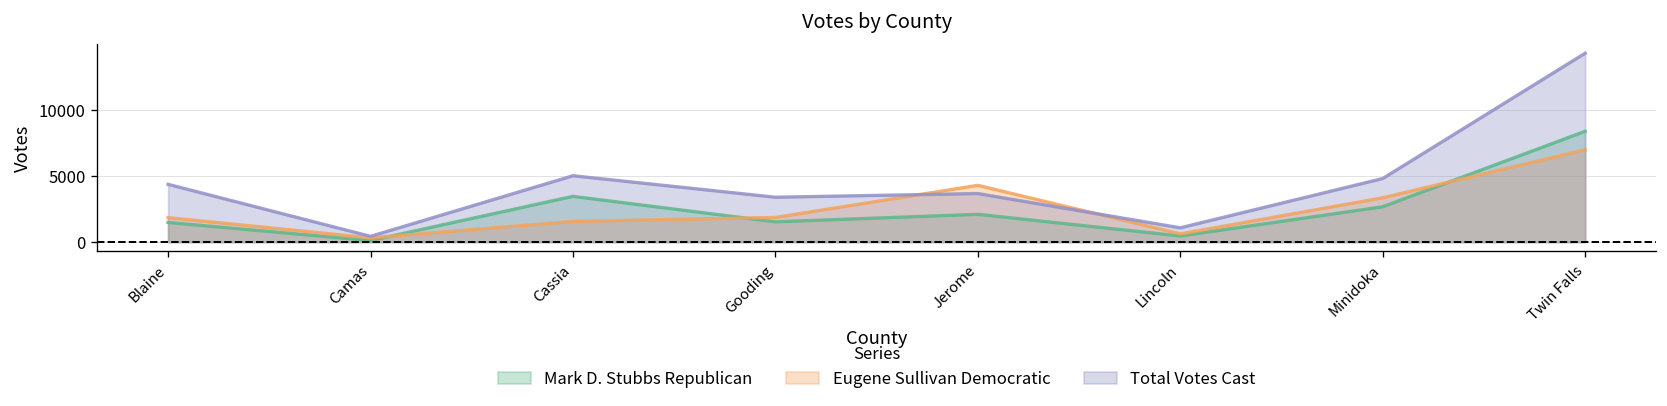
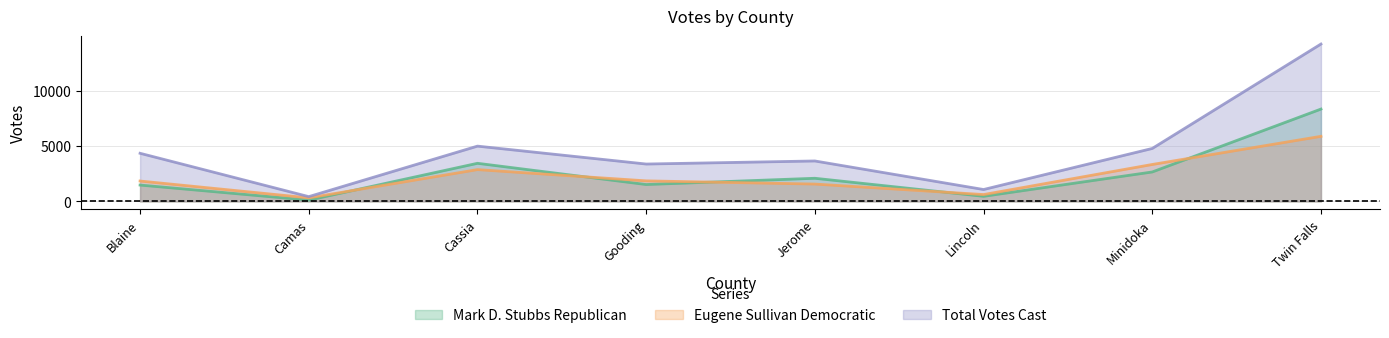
Eugene Sullivan Democratic, Cassia: 1600 -> 2900
Eugene Sullivan Democratic, Jerome: 4300 -> 1600
Eugene Sullivan Democratic, Twin Falls: 7000 -> 5900
